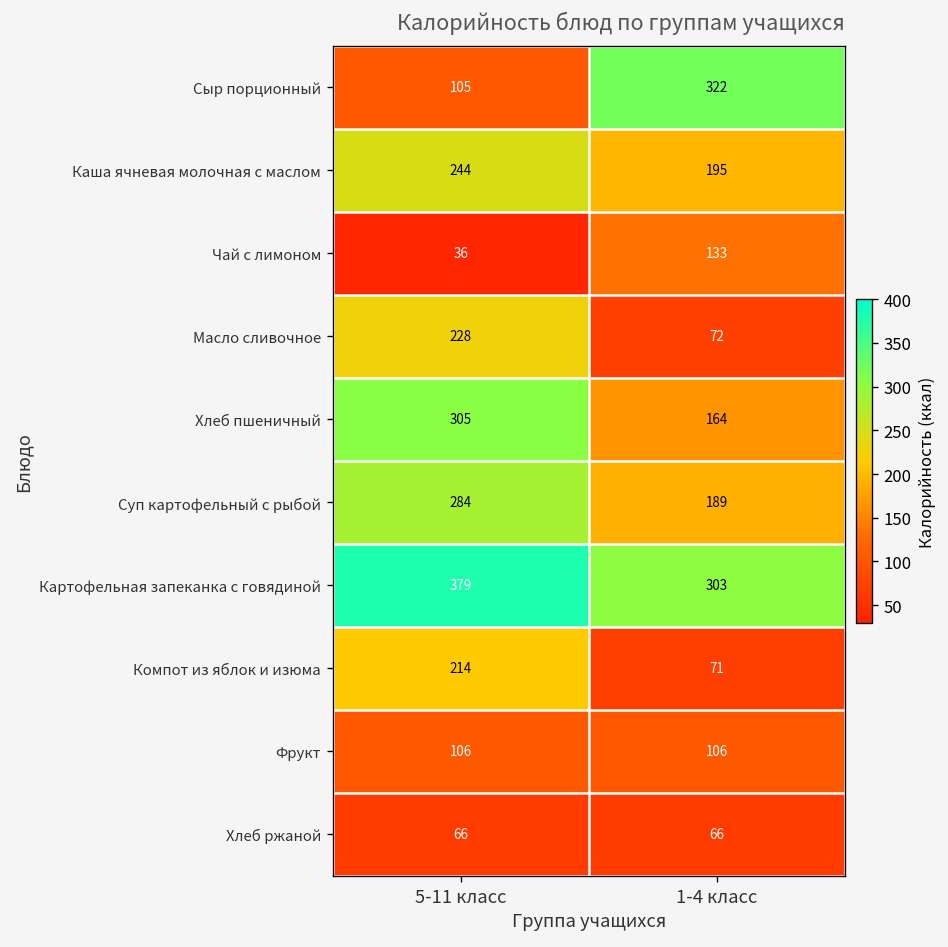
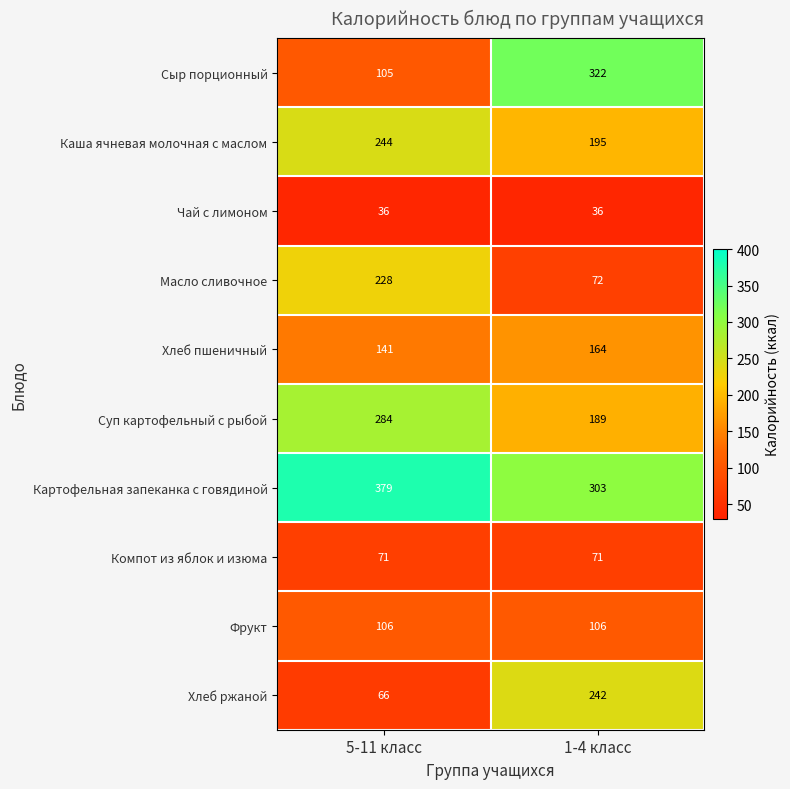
Чай с лимоном, 1-4 класс: 133 -> 36
Хлеб пшеничный, 5-11 класс: 305 -> 141
Компот из яблок и изюма, 5-11 класс: 214 -> 71
Хлеб ржаной, 1-4 класс: 66 -> 242
